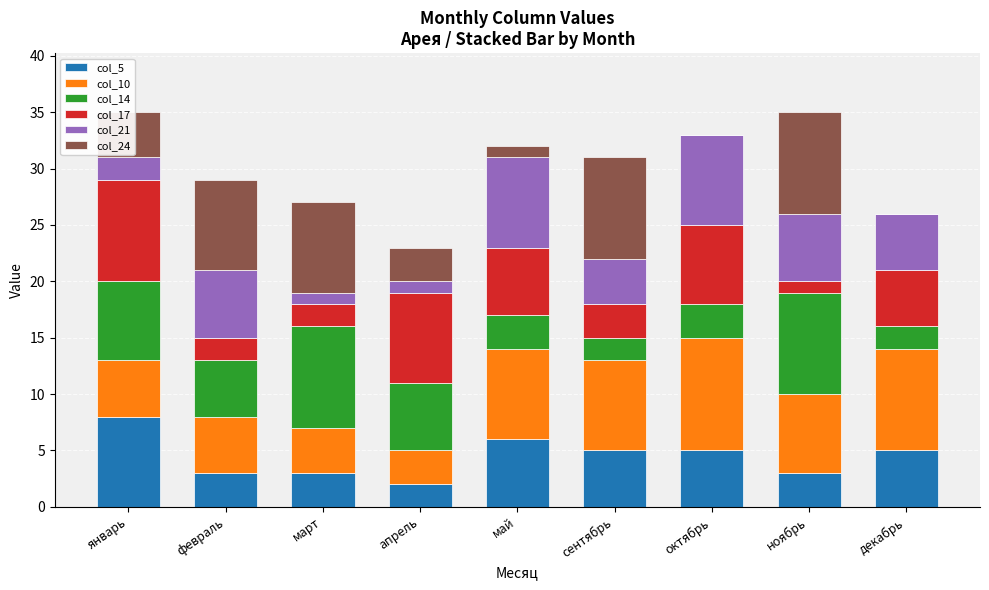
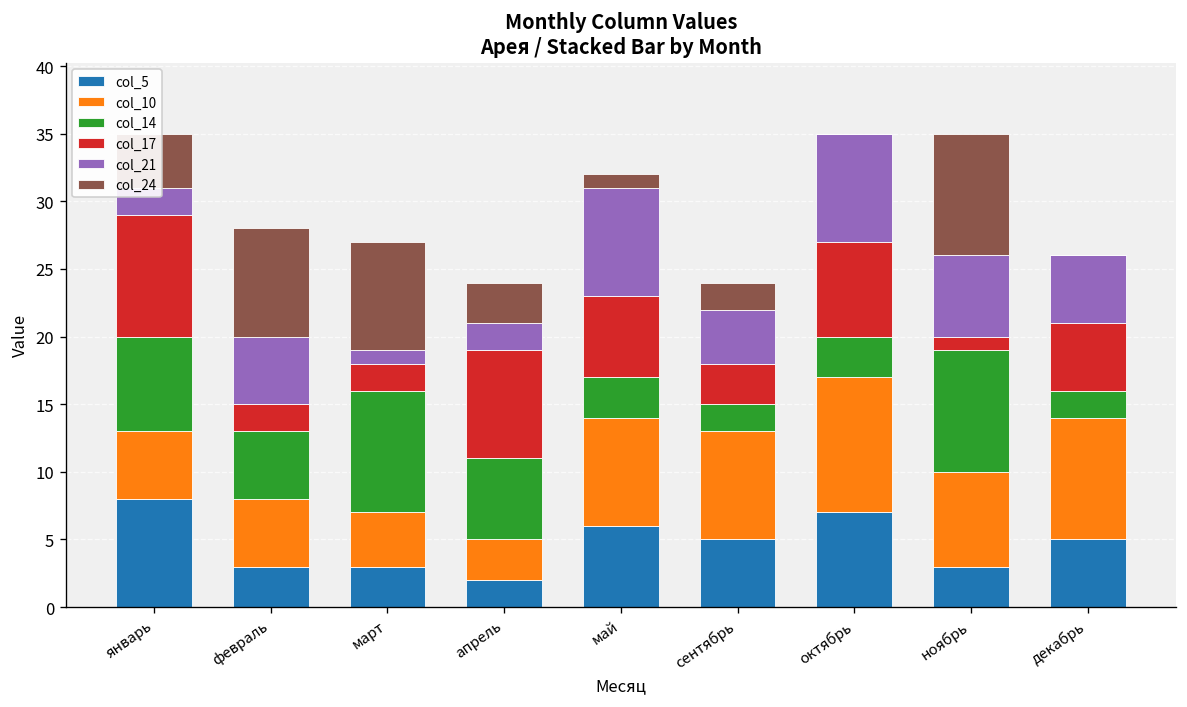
col_21, февраль: 6 -> 5
col_21, апрель: 1 -> 2
col_24, сентябрь: 9 -> 2
col_5, октябрь: 5 -> 7
